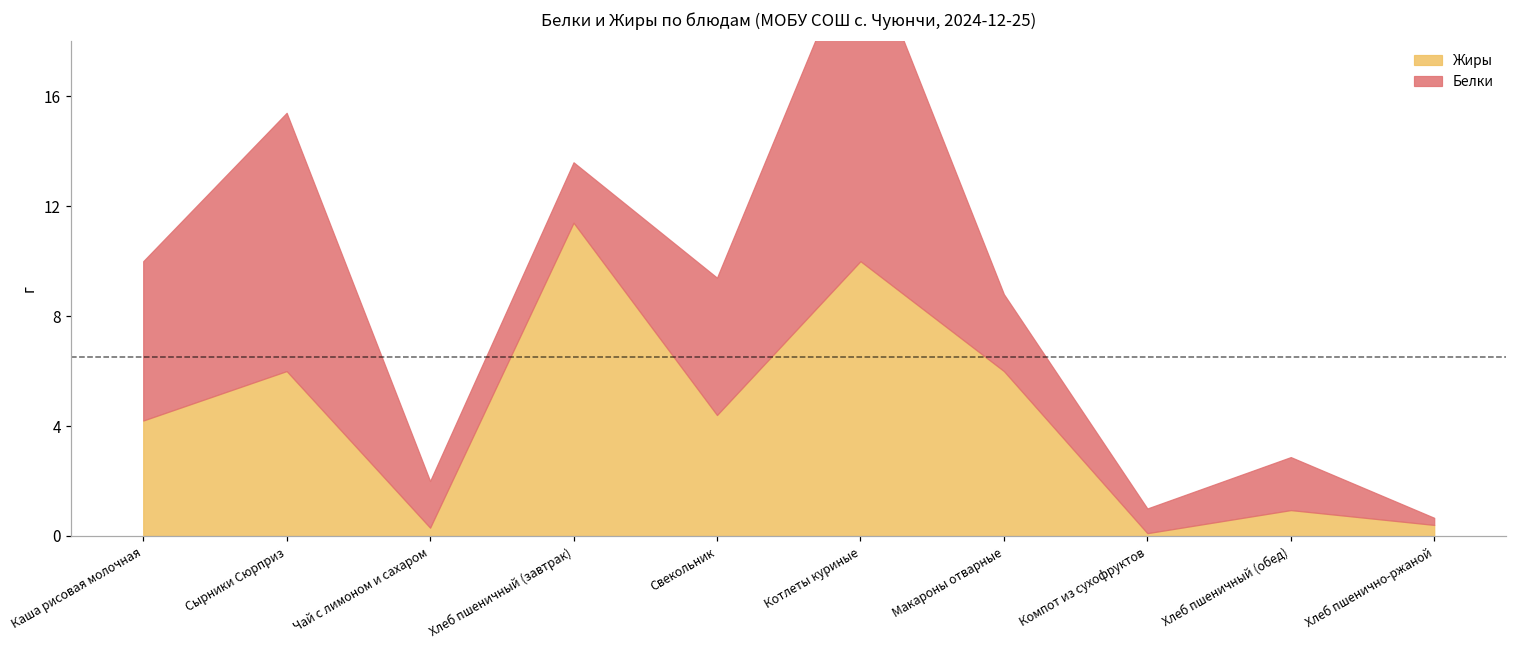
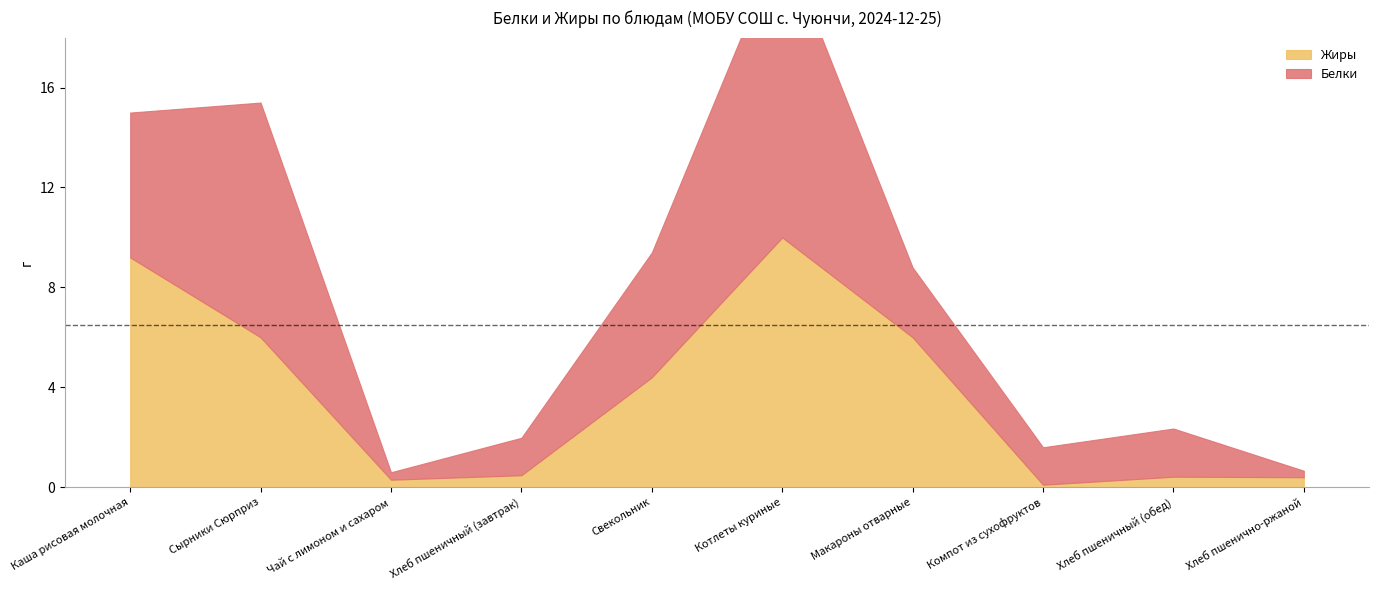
Жиры, Каша рисовая молочная: 4.2 -> 9.2
Белки, Чай с лимоном и сахаром: 1.7 -> 0.3
Жиры, Хлеб пшеничный (завтрак): 11.4 -> 0.5
Белки, Хлеб пшеничный (завтрак): 2.2 -> 1.5
Белки, Компот из сухофруктов: 0.9 -> 1.5
Жиры, Хлеб пшеничный (обед): 0.9 -> 0.4
